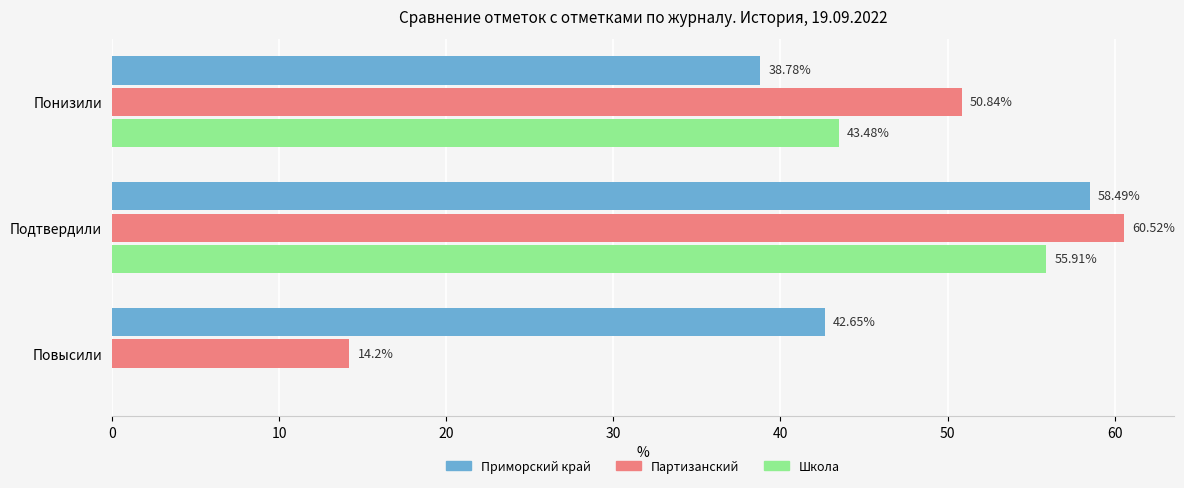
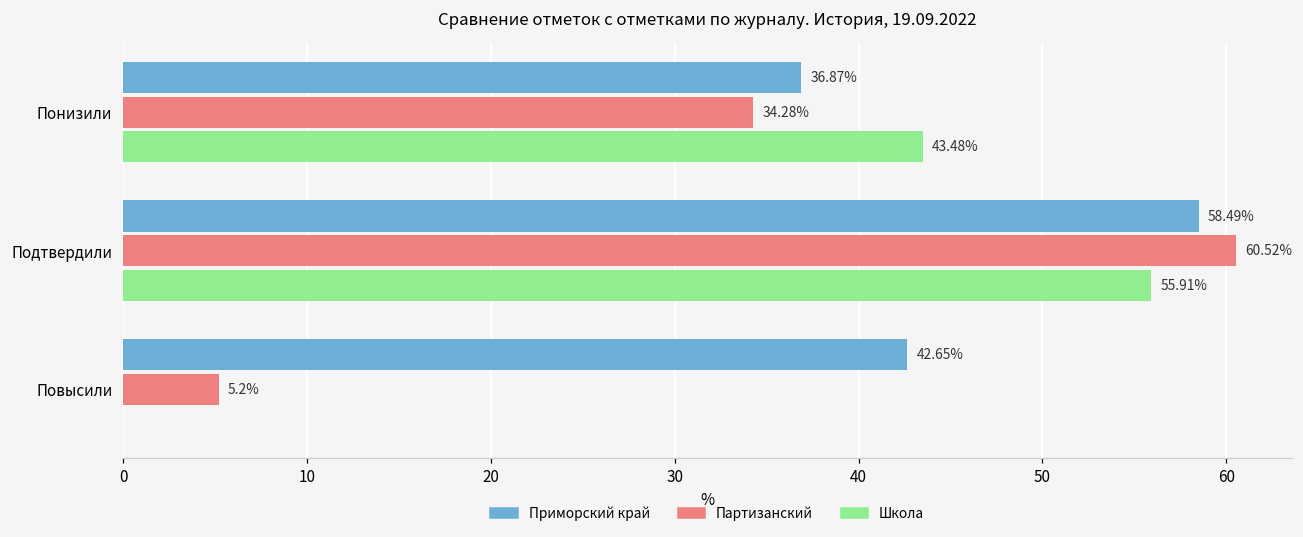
Приморский край, Понизили: 38.78% -> 36.87%
Партизанский, Понизили: 50.84% -> 34.28%
Партизанский, Повысили: 14.2% -> 5.2%
